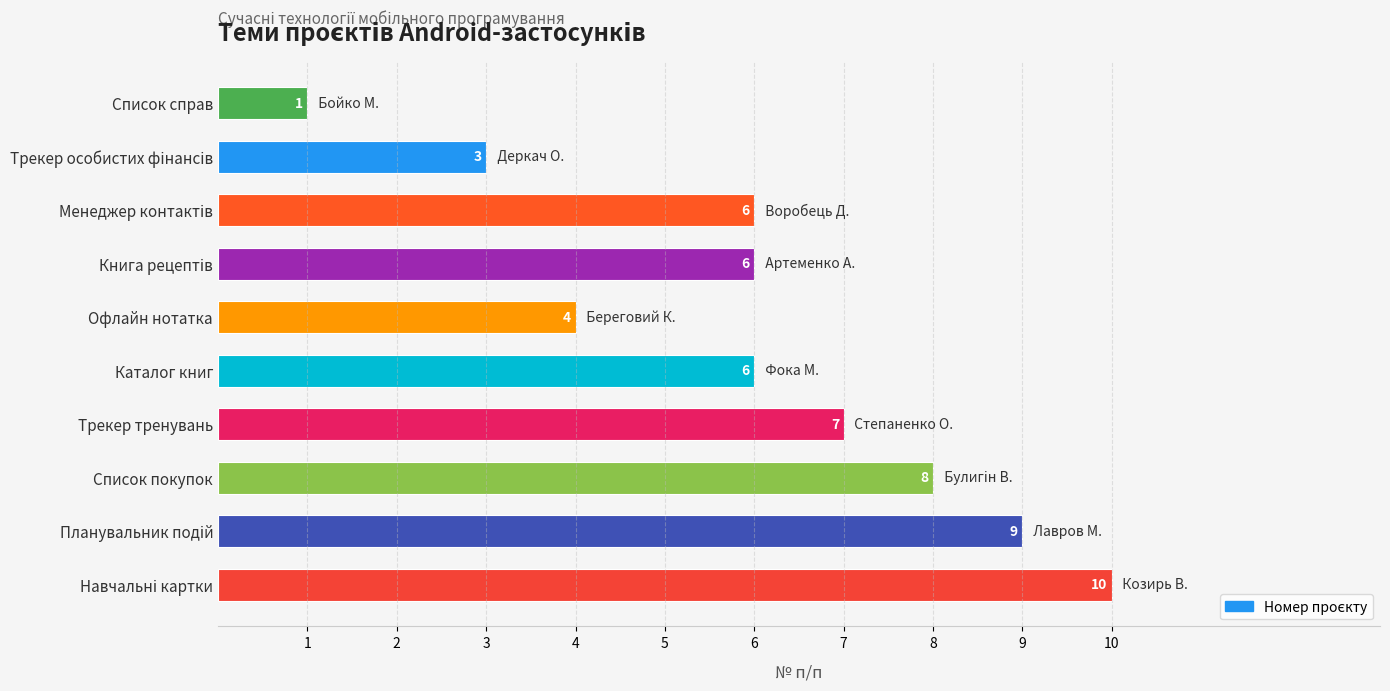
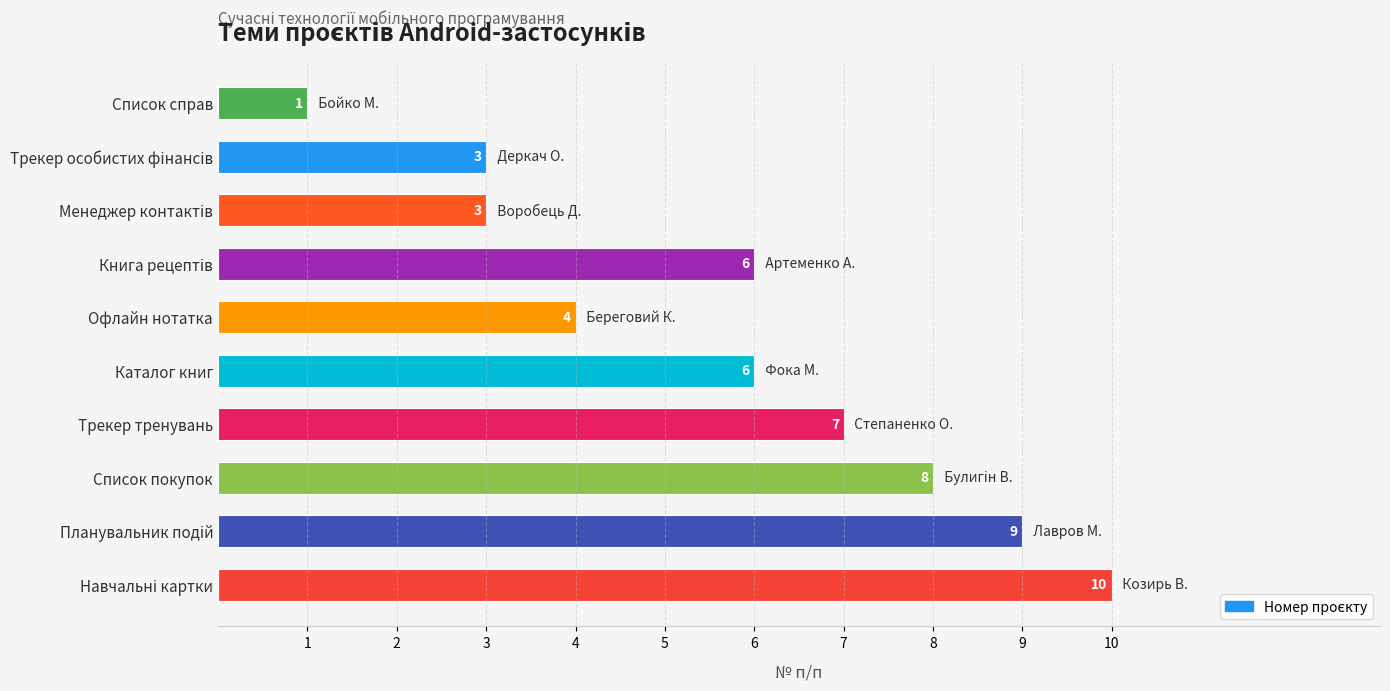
Менеджер контактів: 6 -> 3
